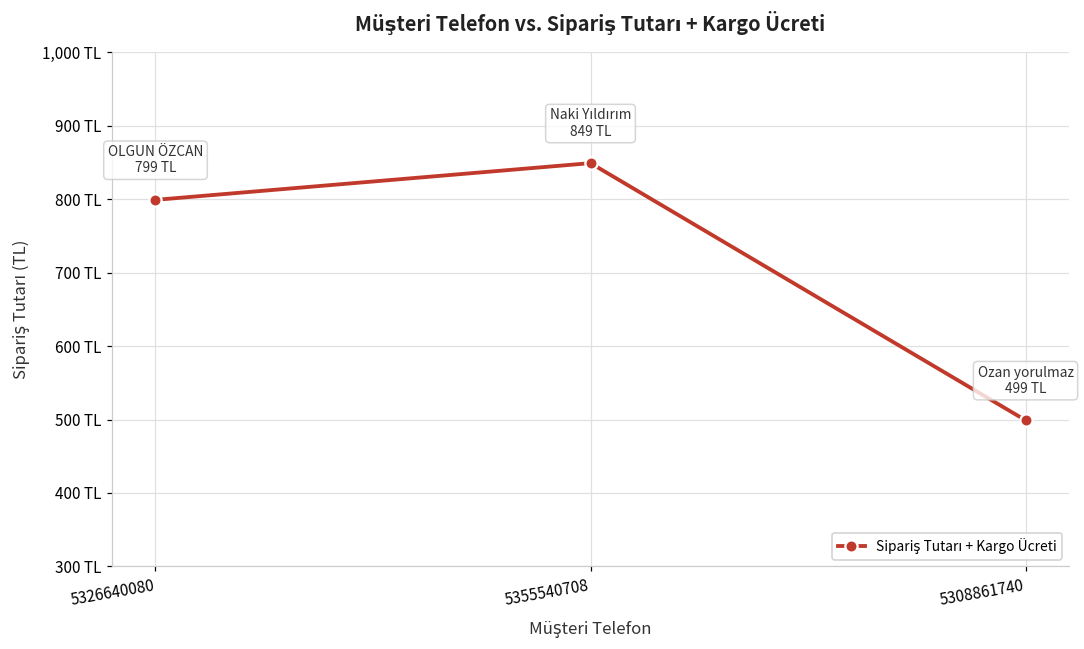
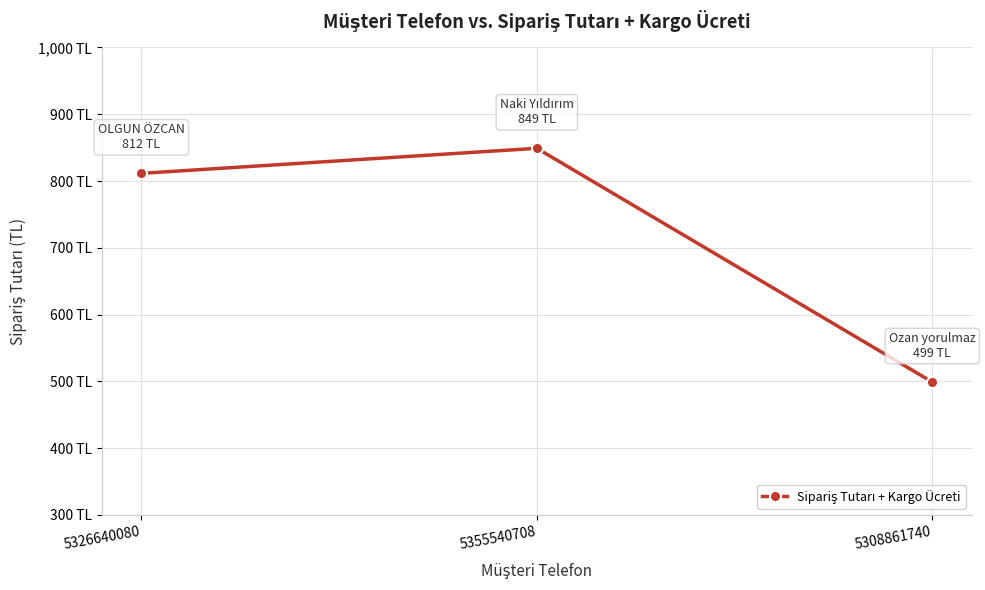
5326640080: 799 -> 812
